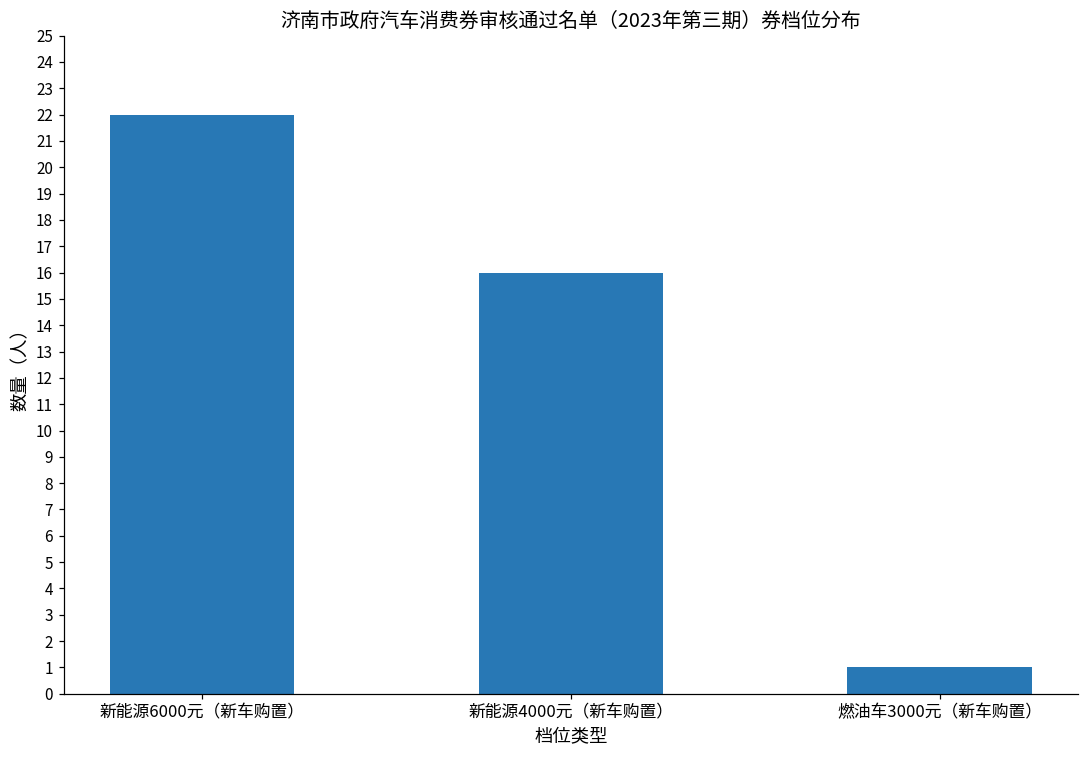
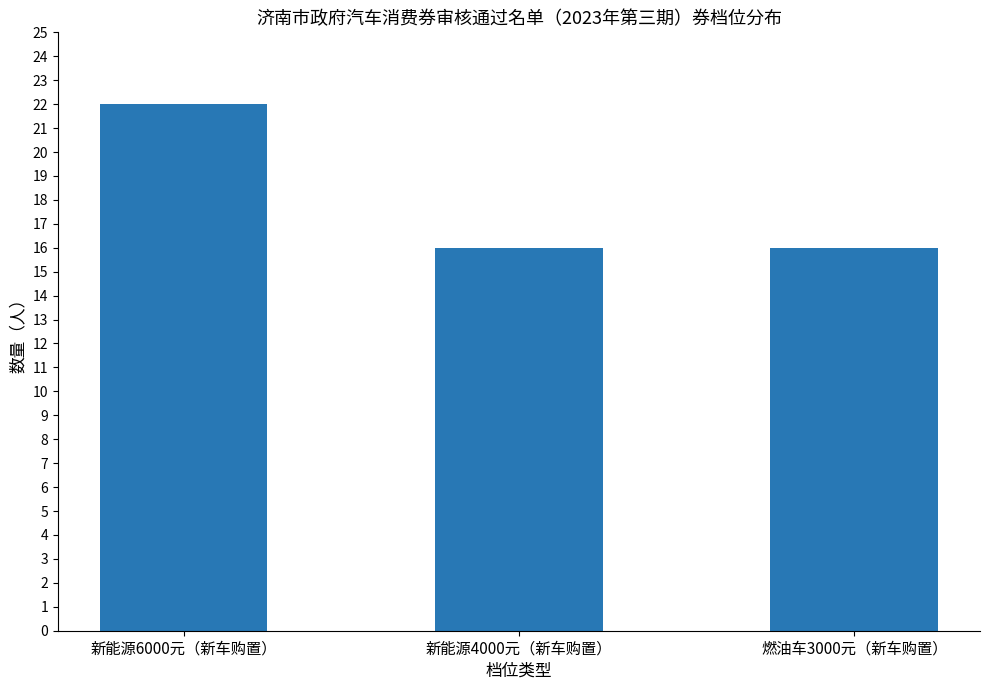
燃油车3000元（新车购置）: 1 -> 16
